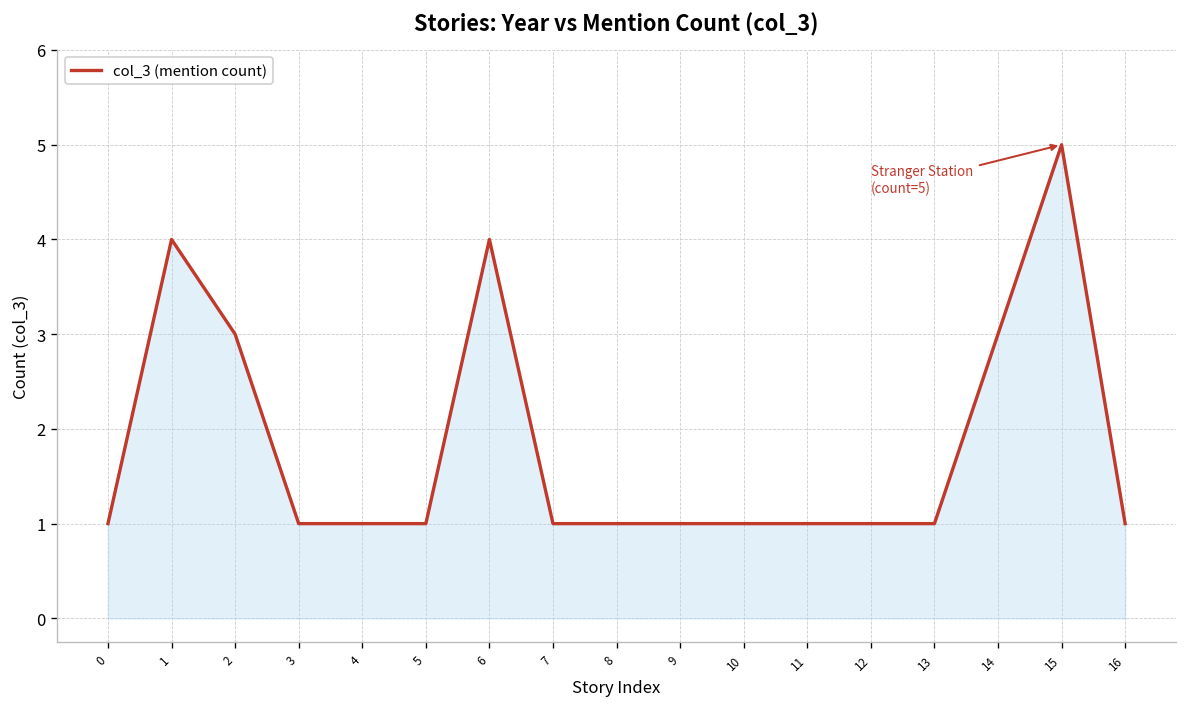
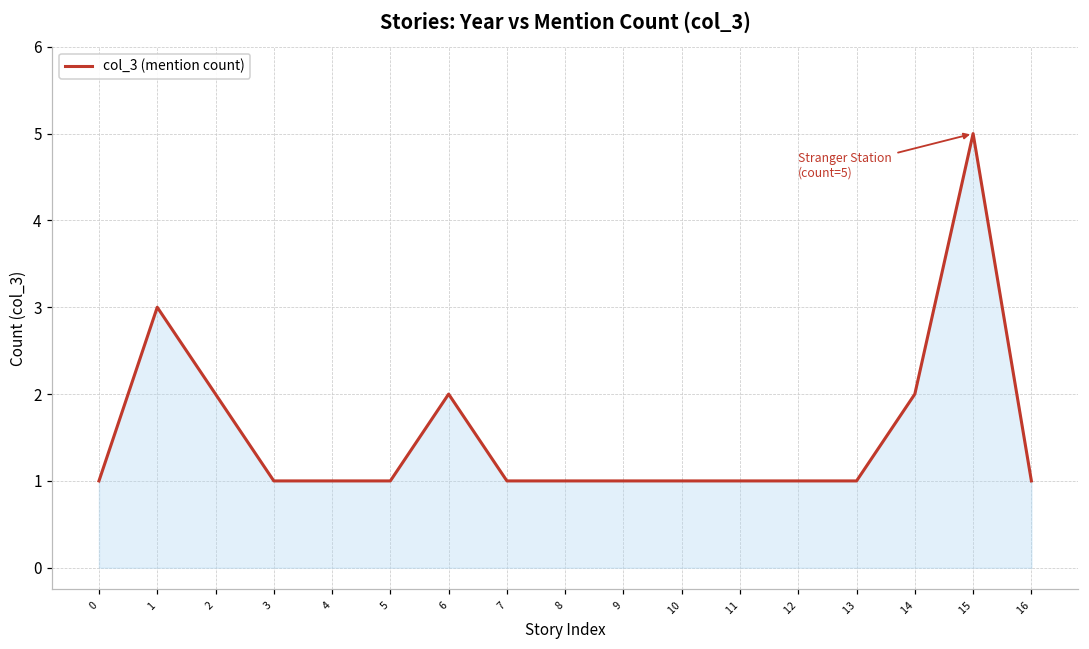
1: 4 -> 3
2: 3 -> 2
6: 4 -> 2
14: 3 -> 2
